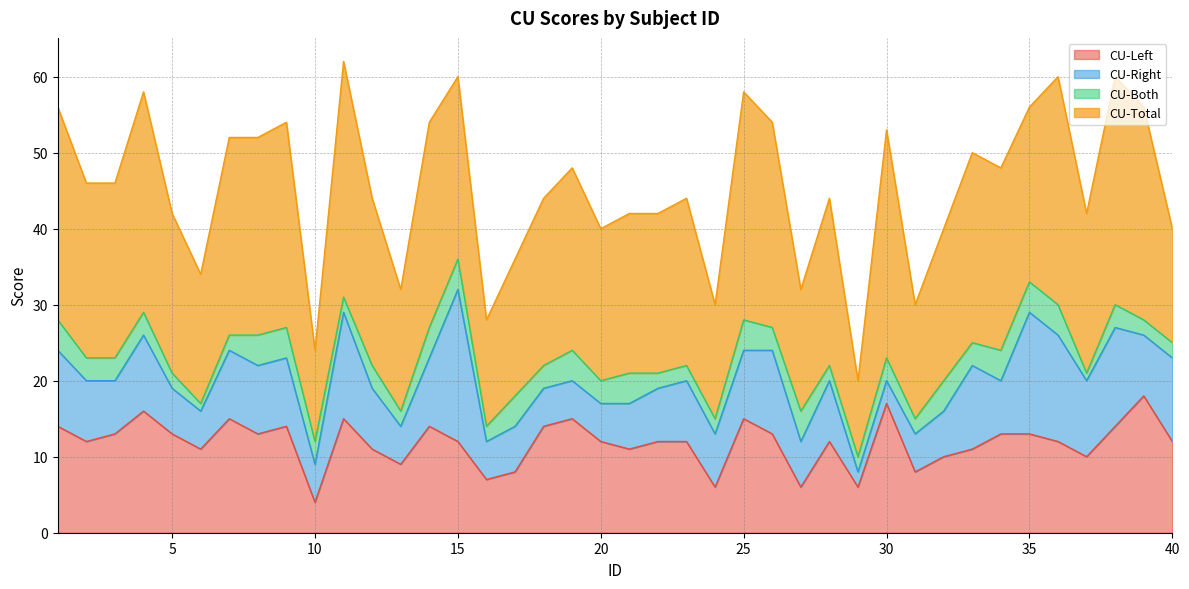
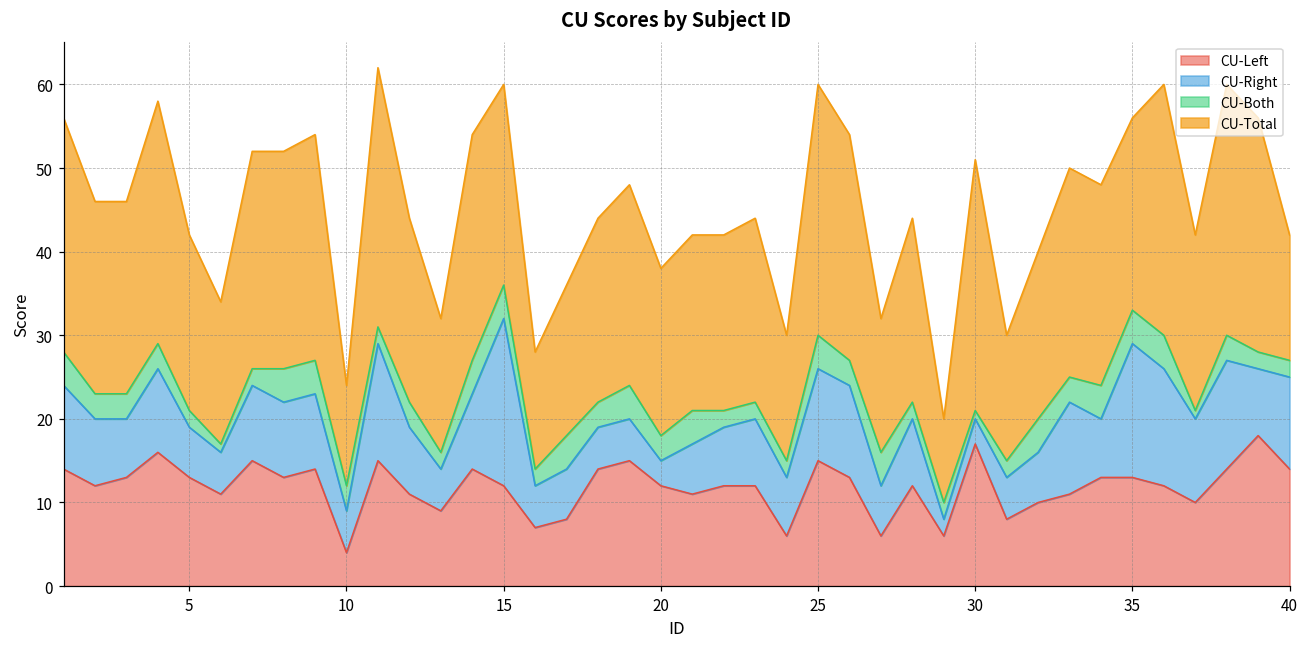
CU-Right, 20: 5 -> 3
CU-Right, 25: 9 -> 11
CU-Both, 30: 3 -> 1
CU-Left, 40: 12 -> 14
